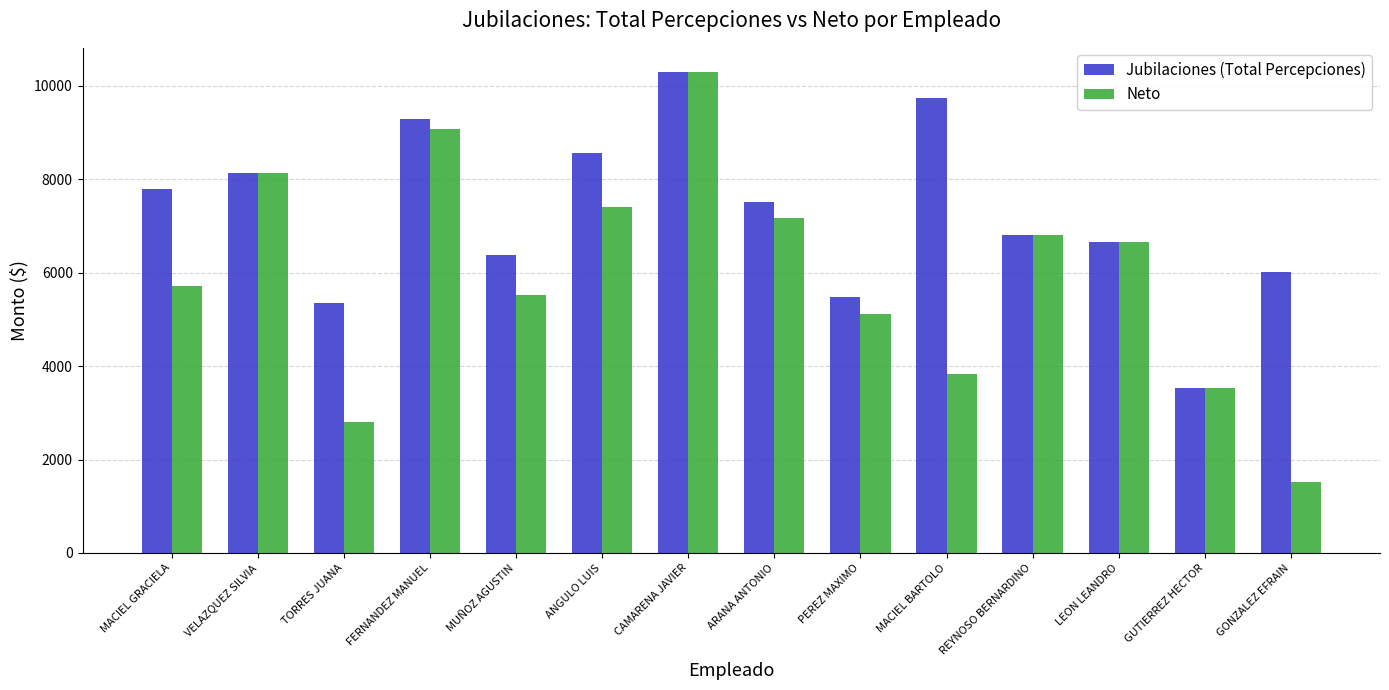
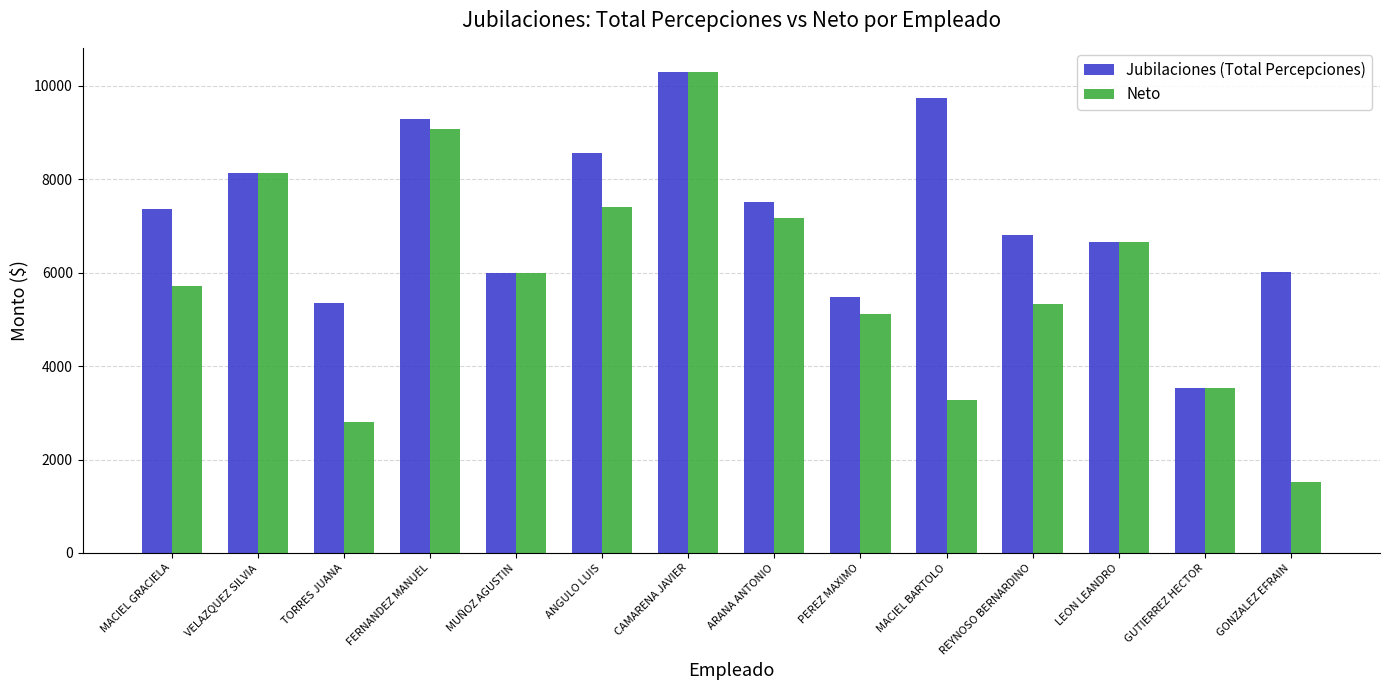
Jubilaciones (Total Percepciones), MACIEL GRACIELA: 7800 -> 7400
Jubilaciones (Total Percepciones), MUÑOZ AGUSTIN: 6400 -> 6000
Neto, MUÑOZ AGUSTIN: 5500 -> 6000
Neto, MACIEL BARTOLO: 3800 -> 3300
Neto, REYNOSO BERNARDINO: 6800 -> 5300
